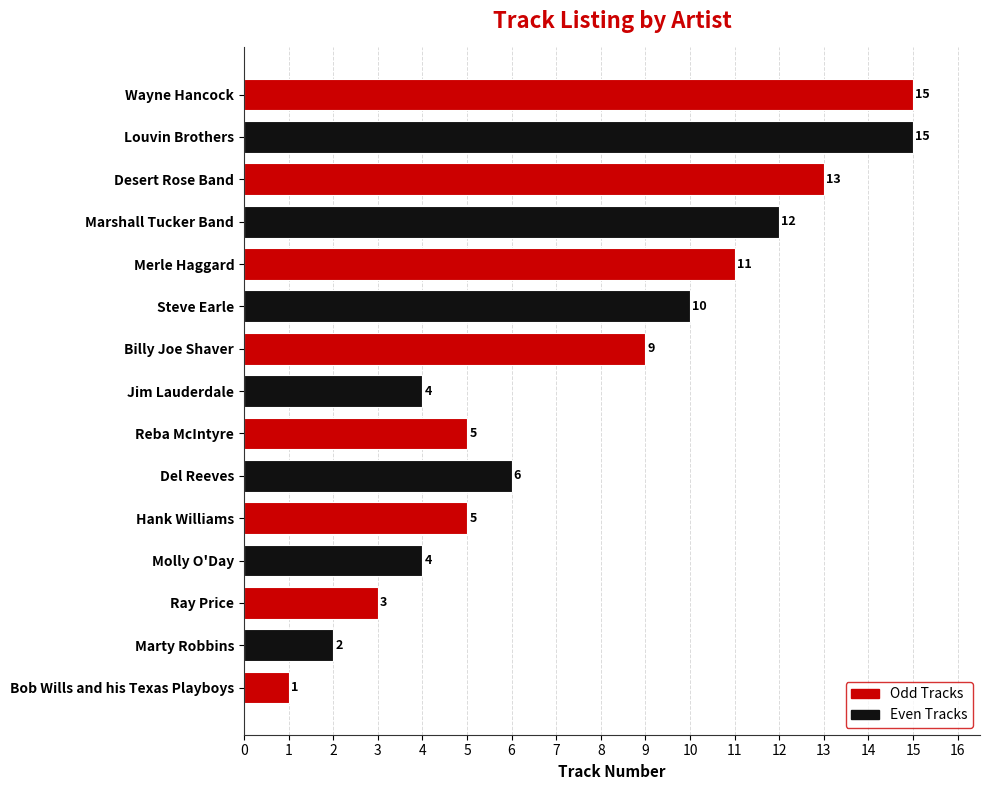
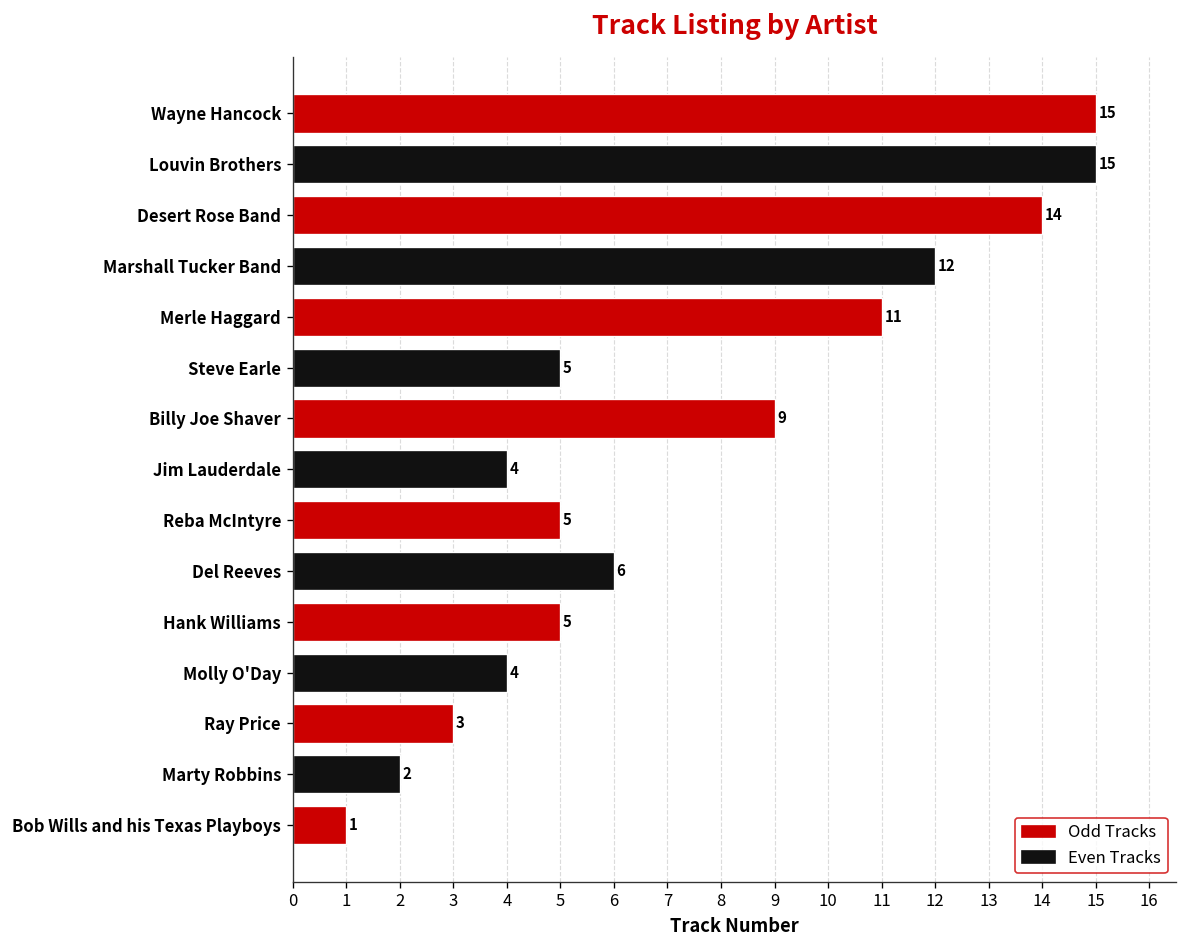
Desert Rose Band: 13 -> 14
Steve Earle: 10 -> 5
